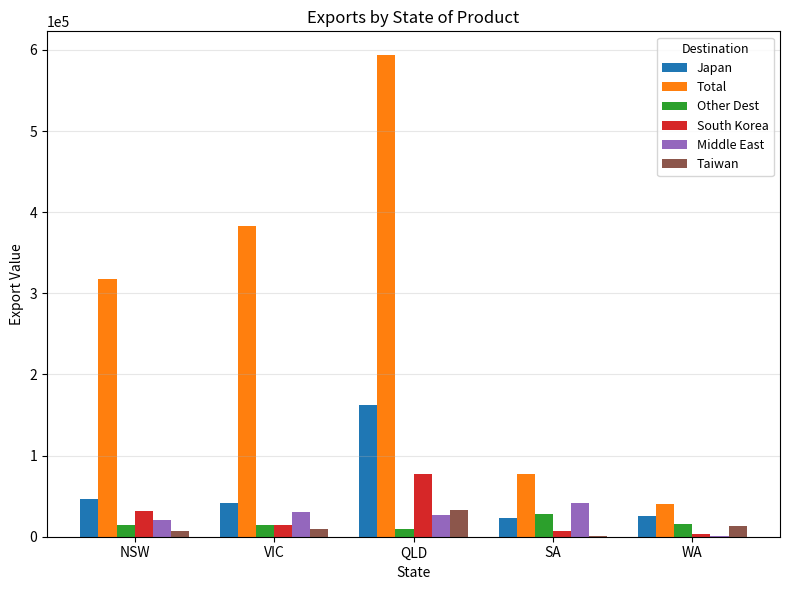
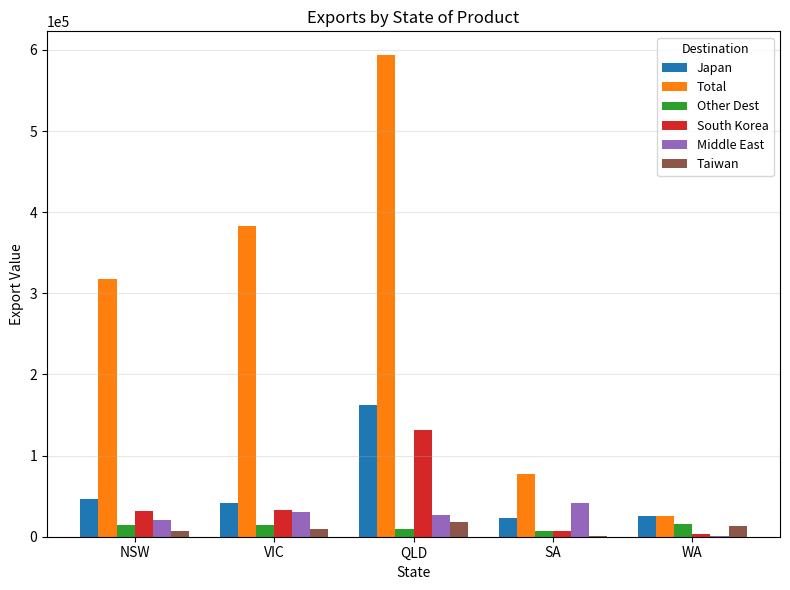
South Korea, VIC: 10000 -> 30000
South Korea, QLD: 80000 -> 130000
Taiwan, QLD: 30000 -> 20000
Other Dest, SA: 30000 -> 10000
Total, WA: 40000 -> 30000
